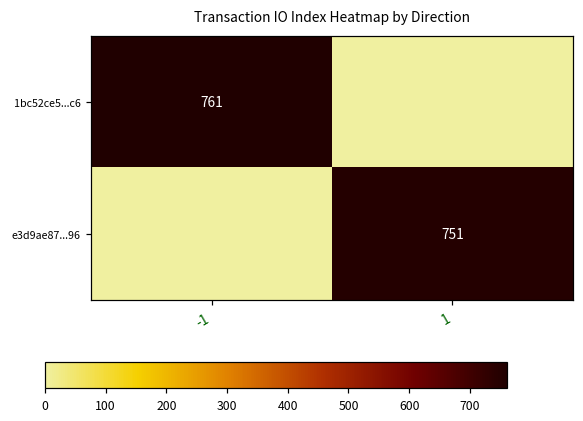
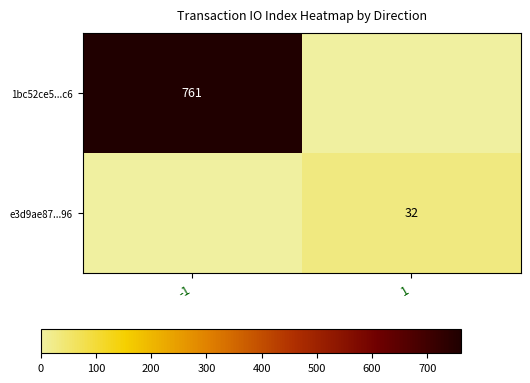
e3d9ae87...96, 1: 751 -> 32
